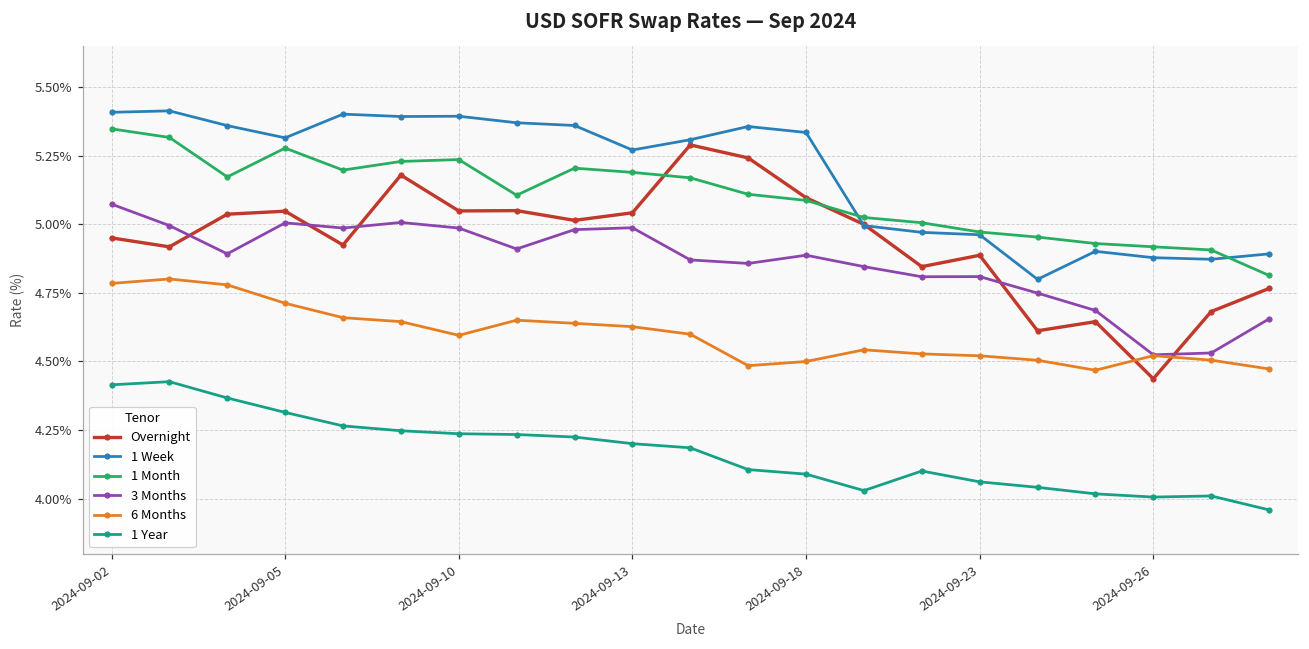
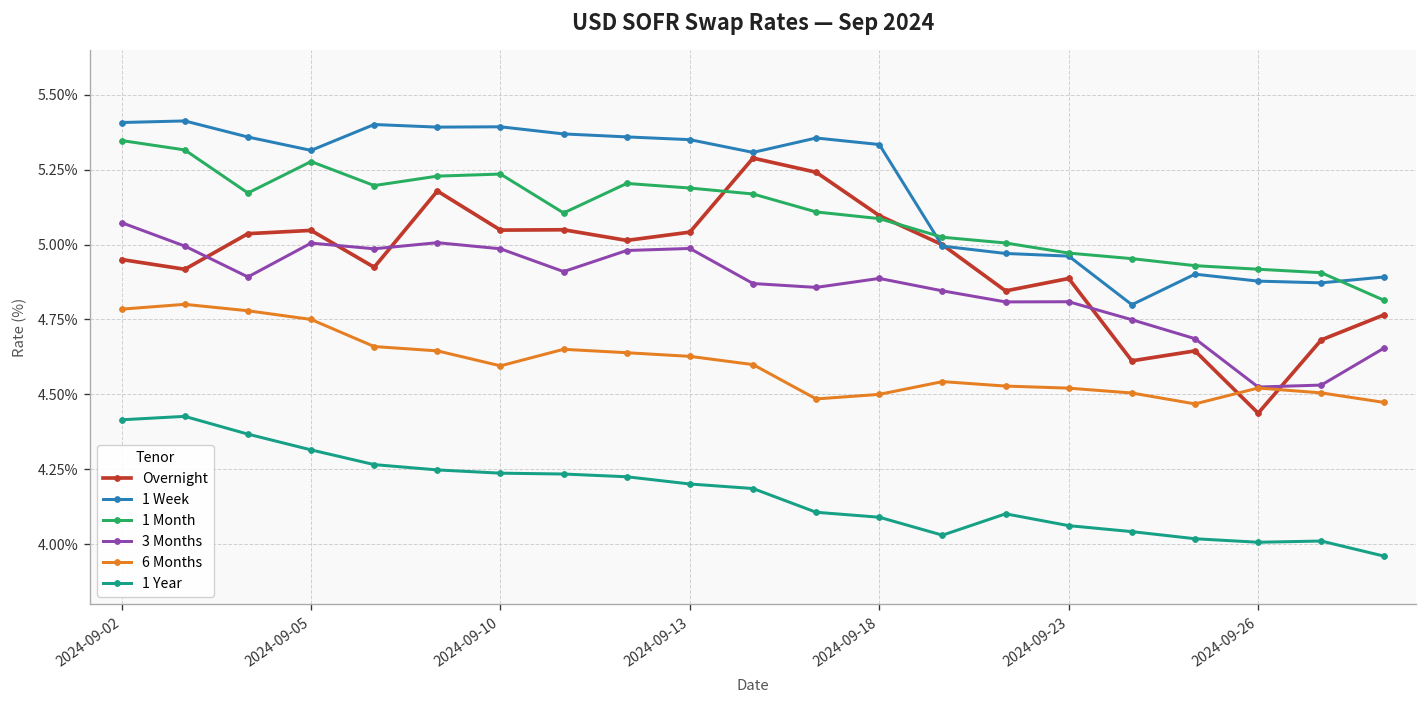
6 Months, 2024-09-05: 4.71% -> 4.75%
1 Week, 2024-09-13: 5.27% -> 5.35%
